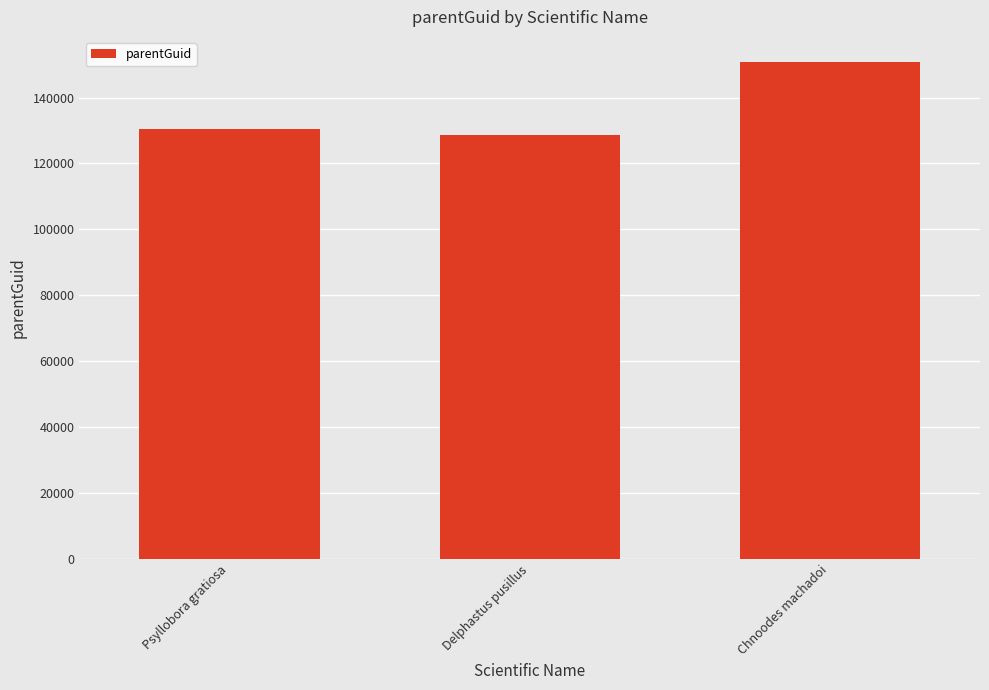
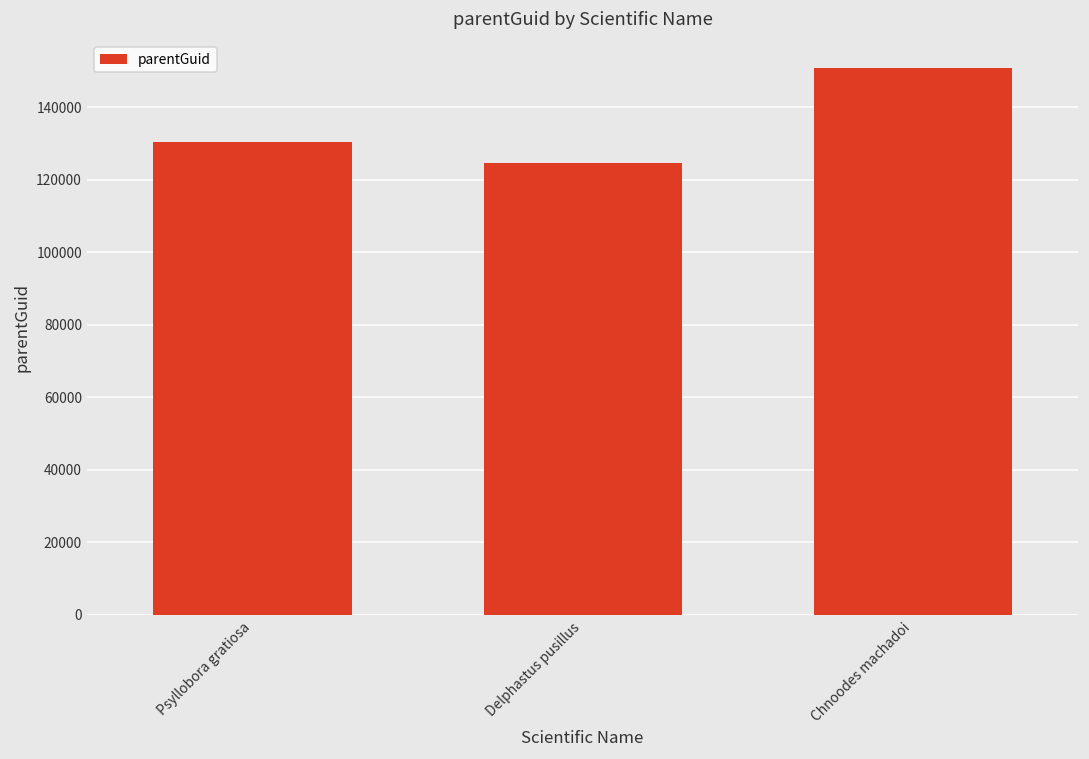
Delphastus pusillus: 129000 -> 125000
